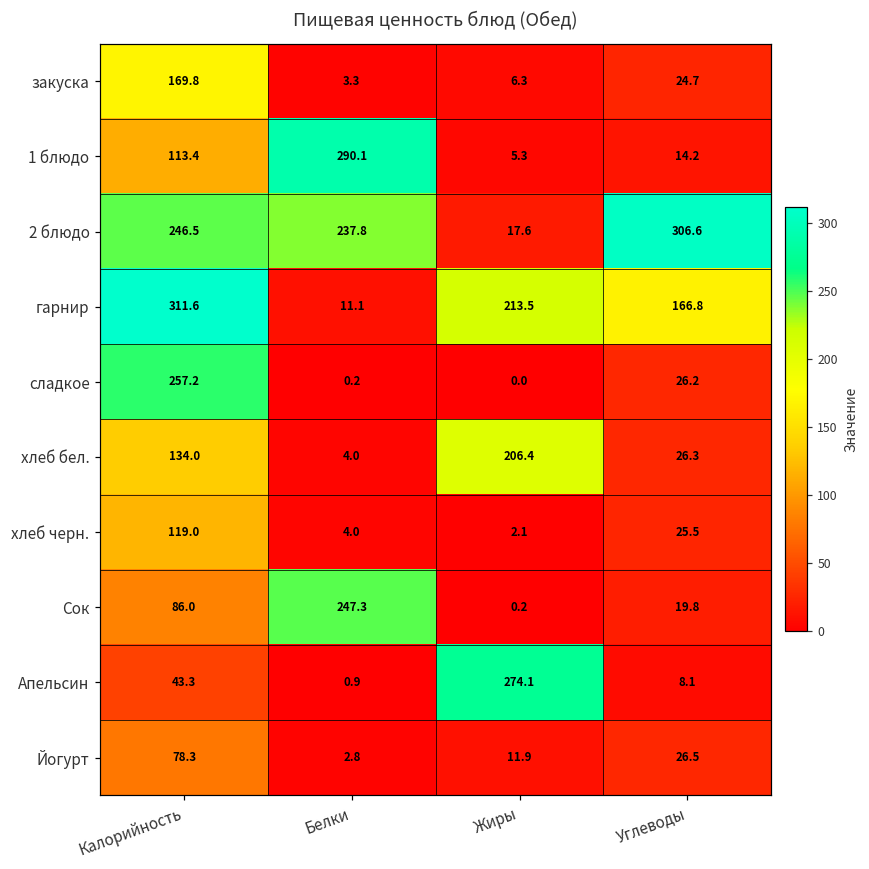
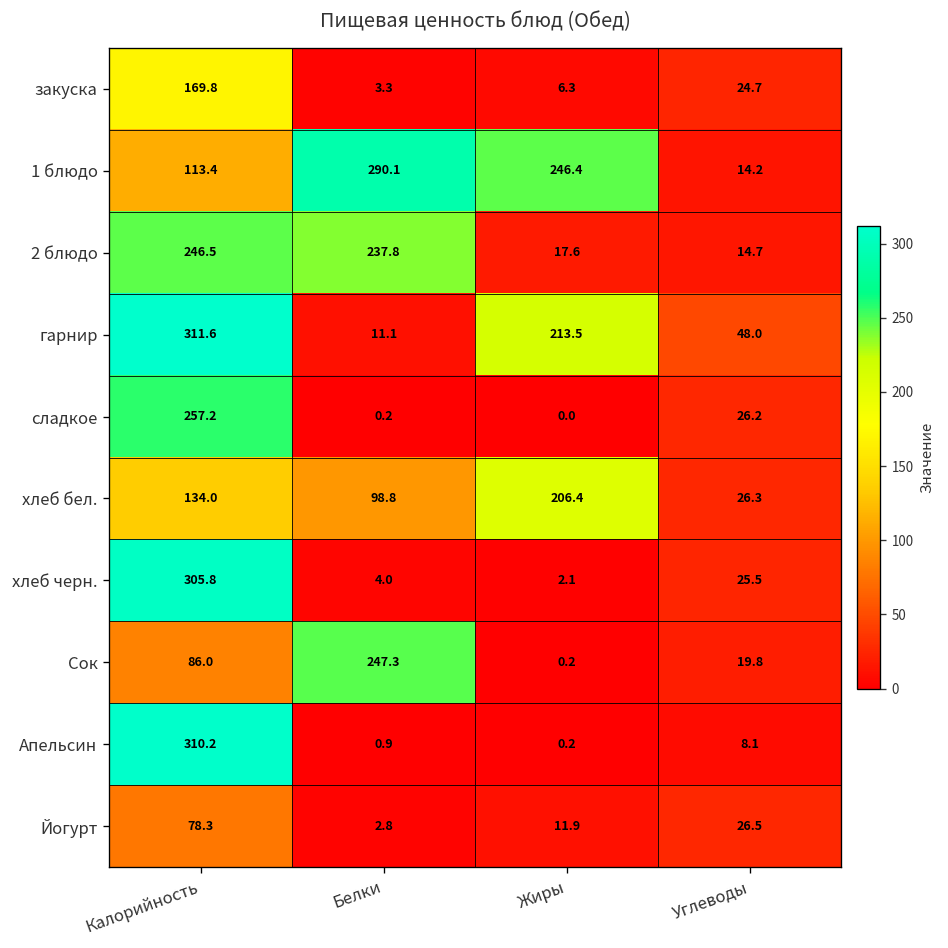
1 блюдо, Жиры: 5.3 -> 246.4
2 блюдо, Углеводы: 306.6 -> 14.7
гарнир, Углеводы: 166.8 -> 48.0
хлеб бел., Белки: 4.0 -> 98.8
хлеб черн., Калорийность: 119.0 -> 305.8
Апельсин, Калорийность: 43.3 -> 310.2
Апельсин, Жиры: 274.1 -> 0.2
